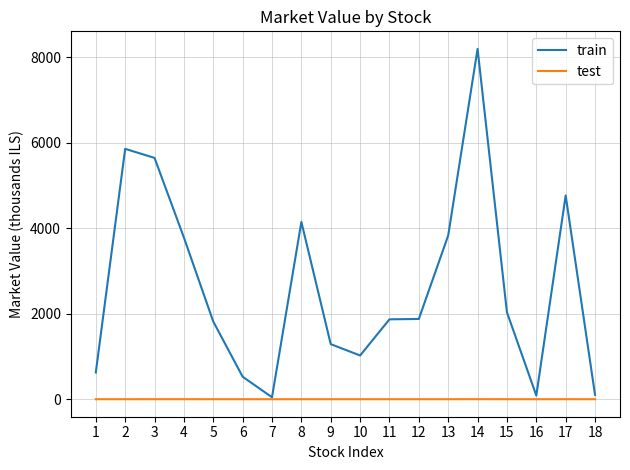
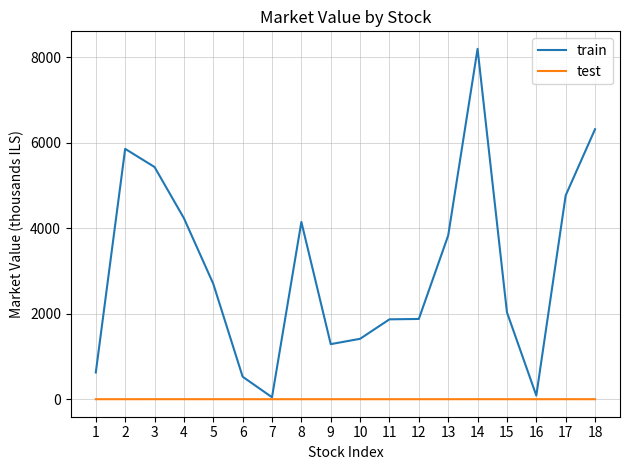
train, 3: 5600 -> 5400
train, 4: 3800 -> 4200
train, 5: 1800 -> 2700
train, 10: 1000 -> 1400
train, 18: 100 -> 6300
